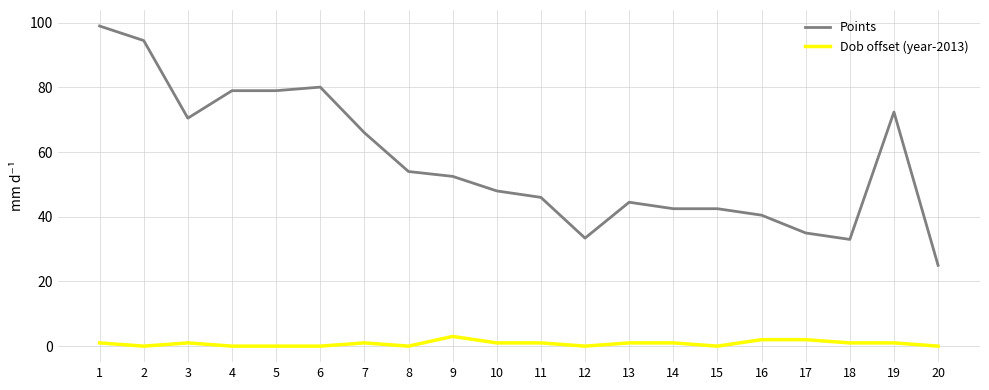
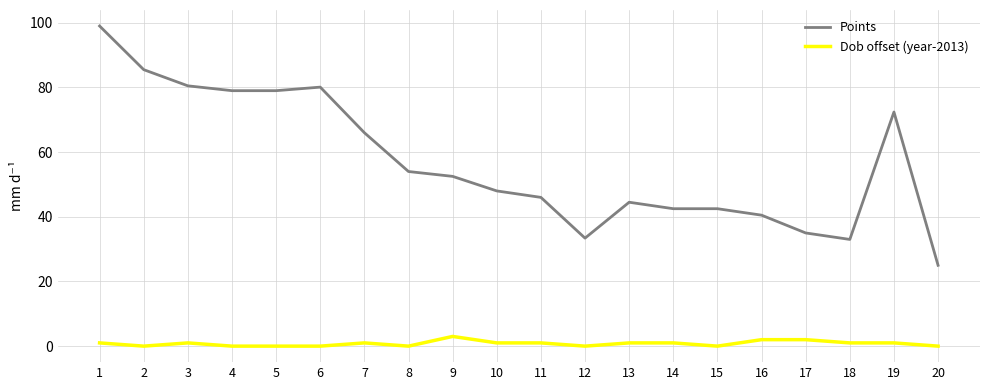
Points, 2: 95 -> 86
Points, 3: 71 -> 81
